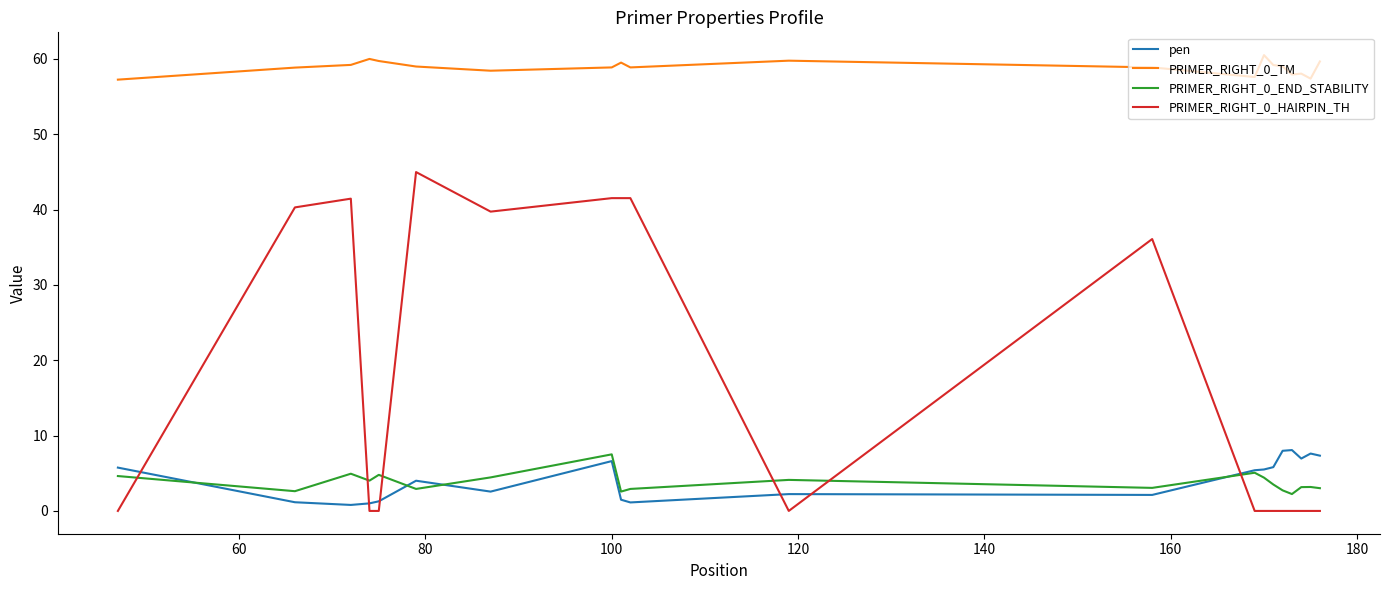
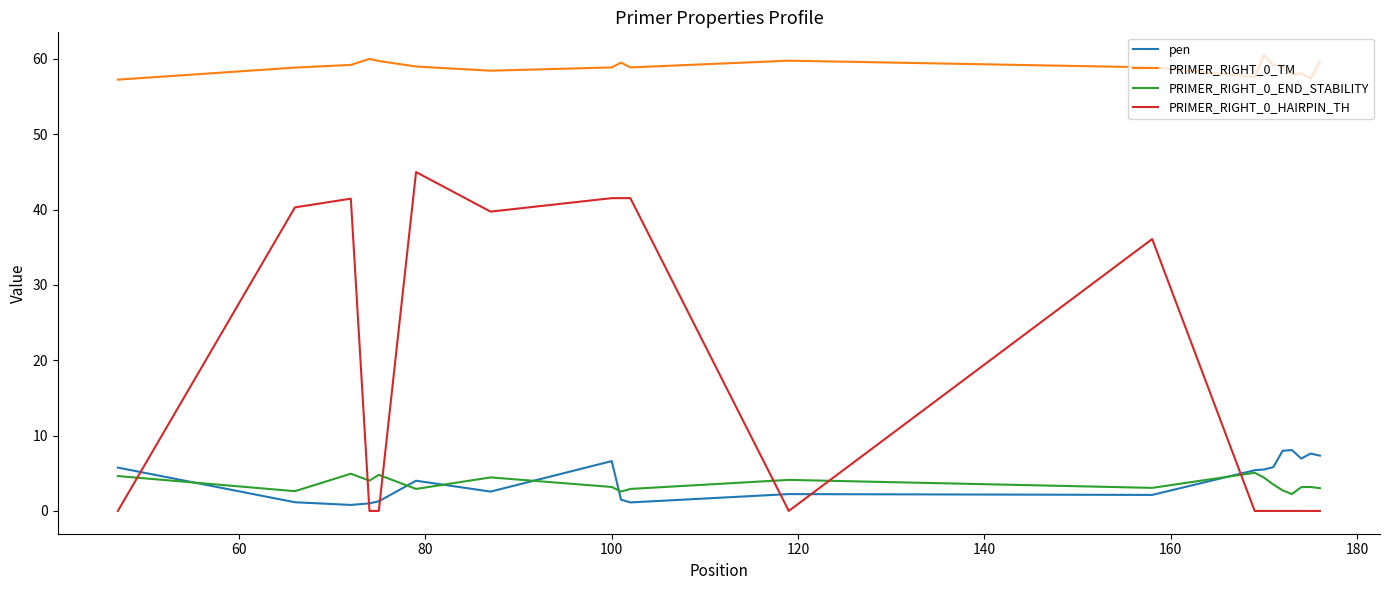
PRIMER_RIGHT_0_END_STABILITY, 100: 8 -> 3
